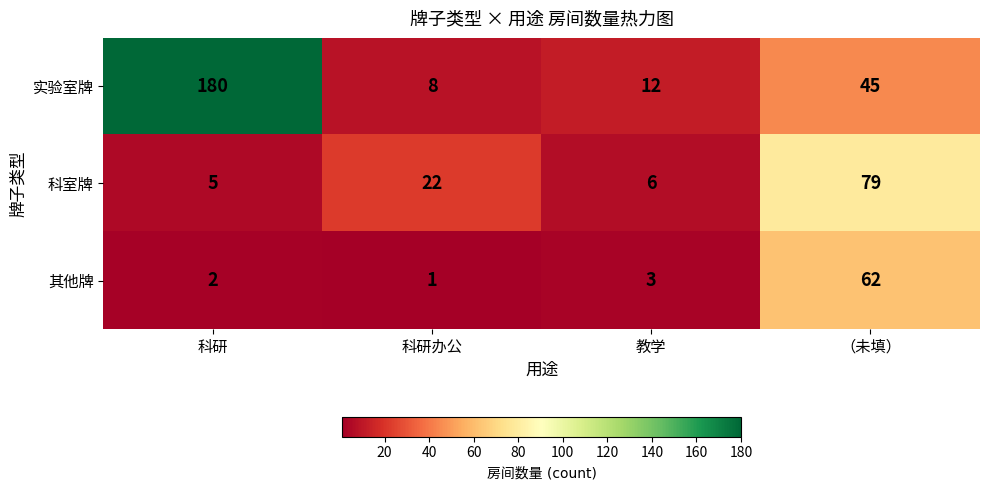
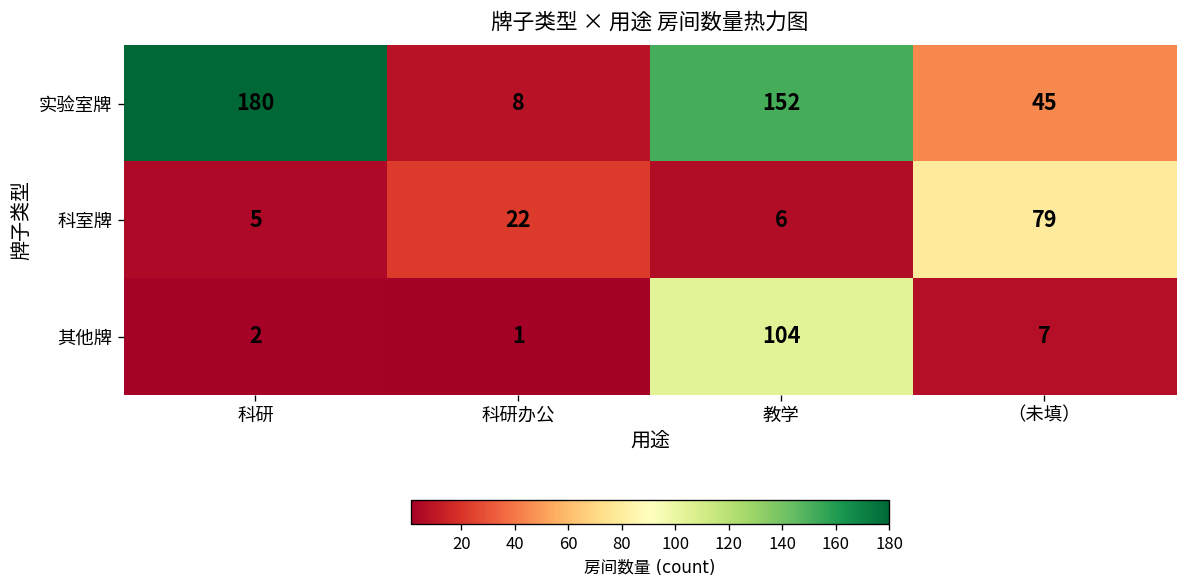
实验室牌, 教学: 12 -> 152
其他牌, 教学: 3 -> 104
其他牌, （未填）: 62 -> 7
